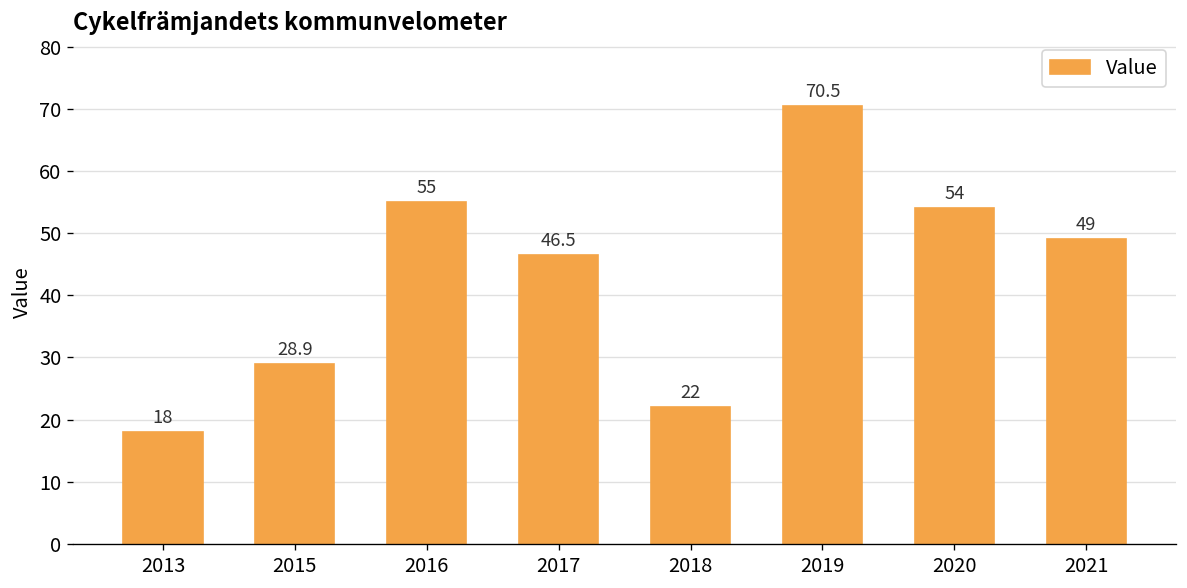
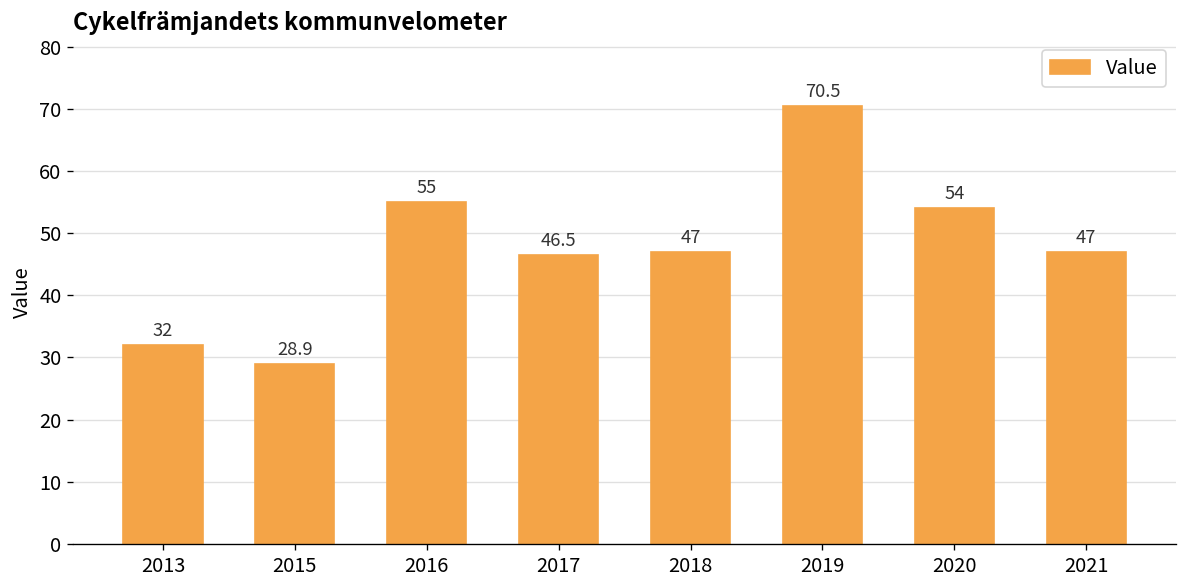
2013: 18 -> 32
2018: 22 -> 47
2021: 49 -> 47
